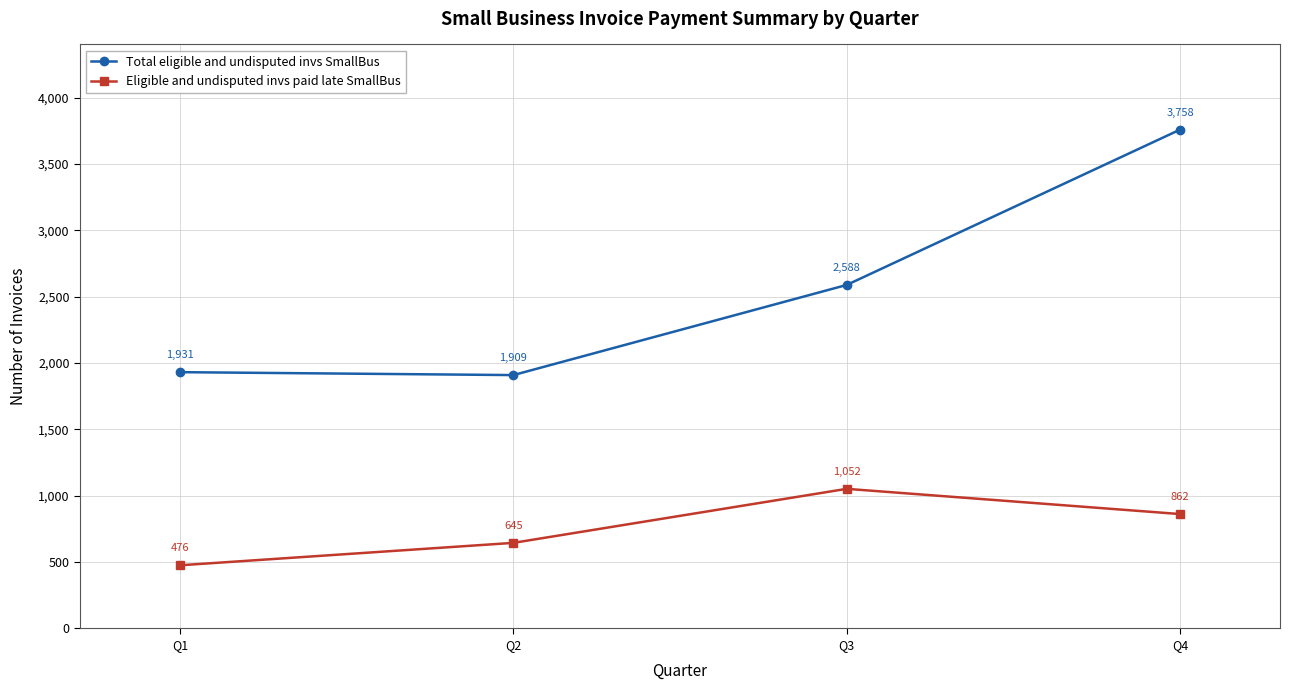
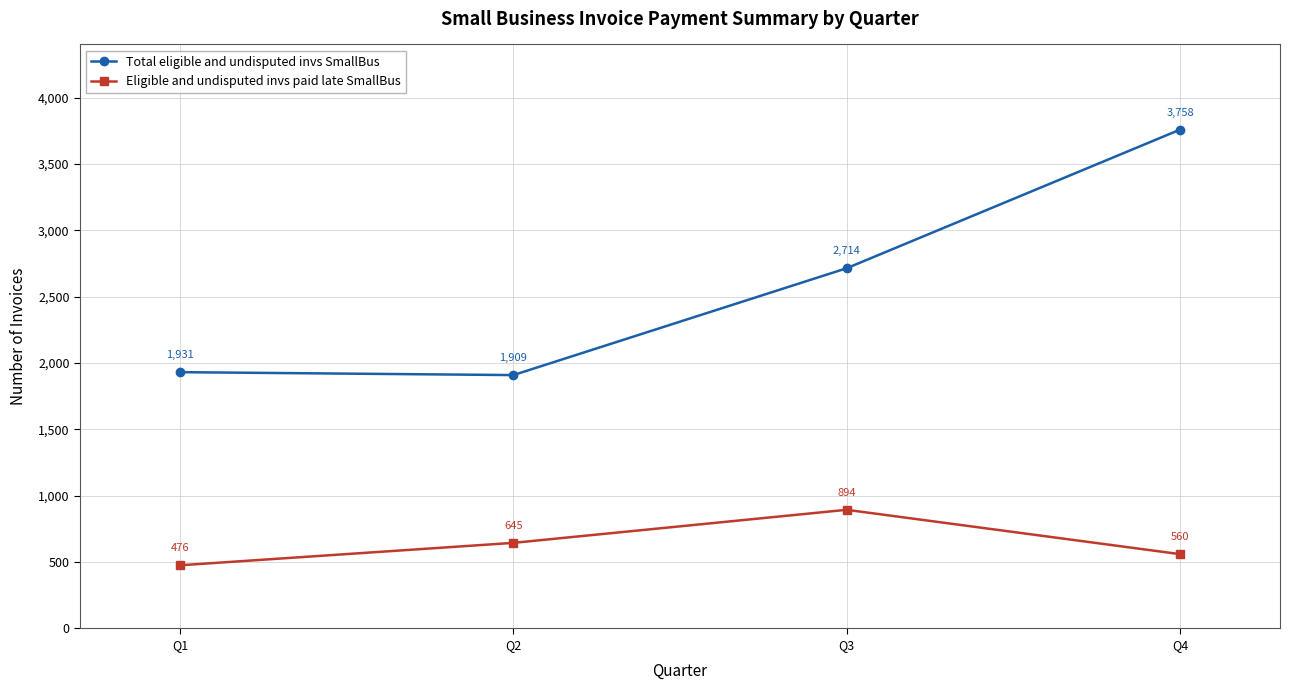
Total eligible and undisputed invs SmallBus, Q3: 2,588 -> 2,714
Eligible and undisputed invs paid late SmallBus, Q3: 1,052 -> 894
Eligible and undisputed invs paid late SmallBus, Q4: 862 -> 560
